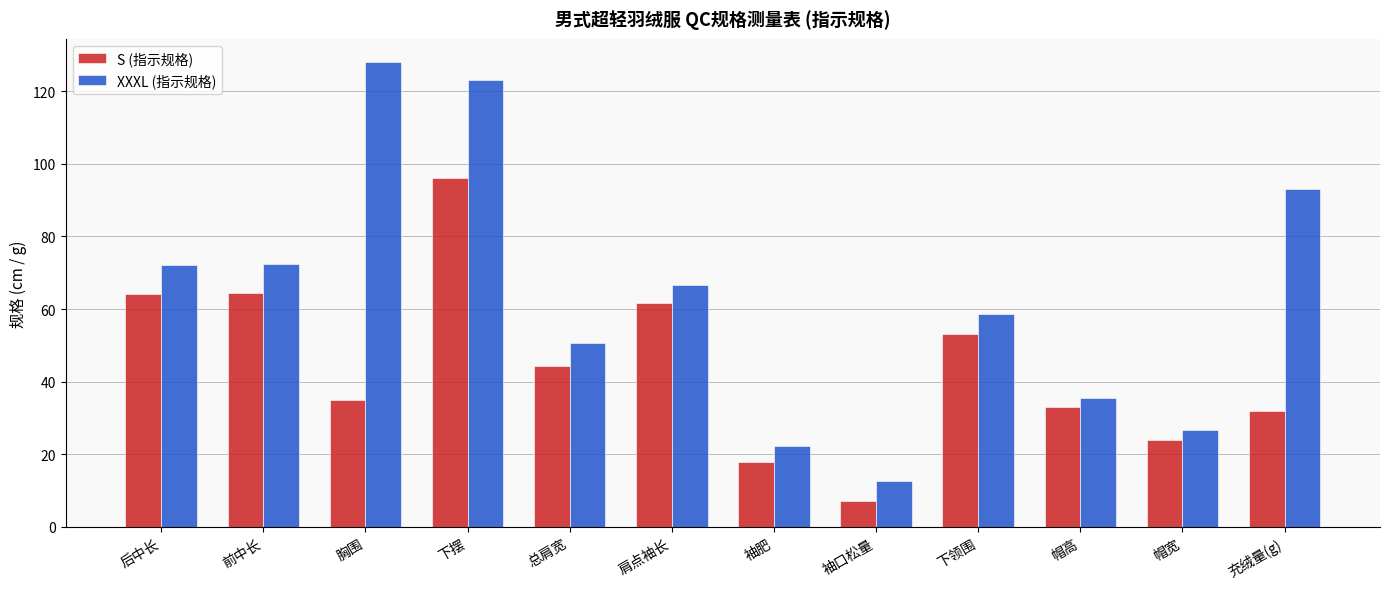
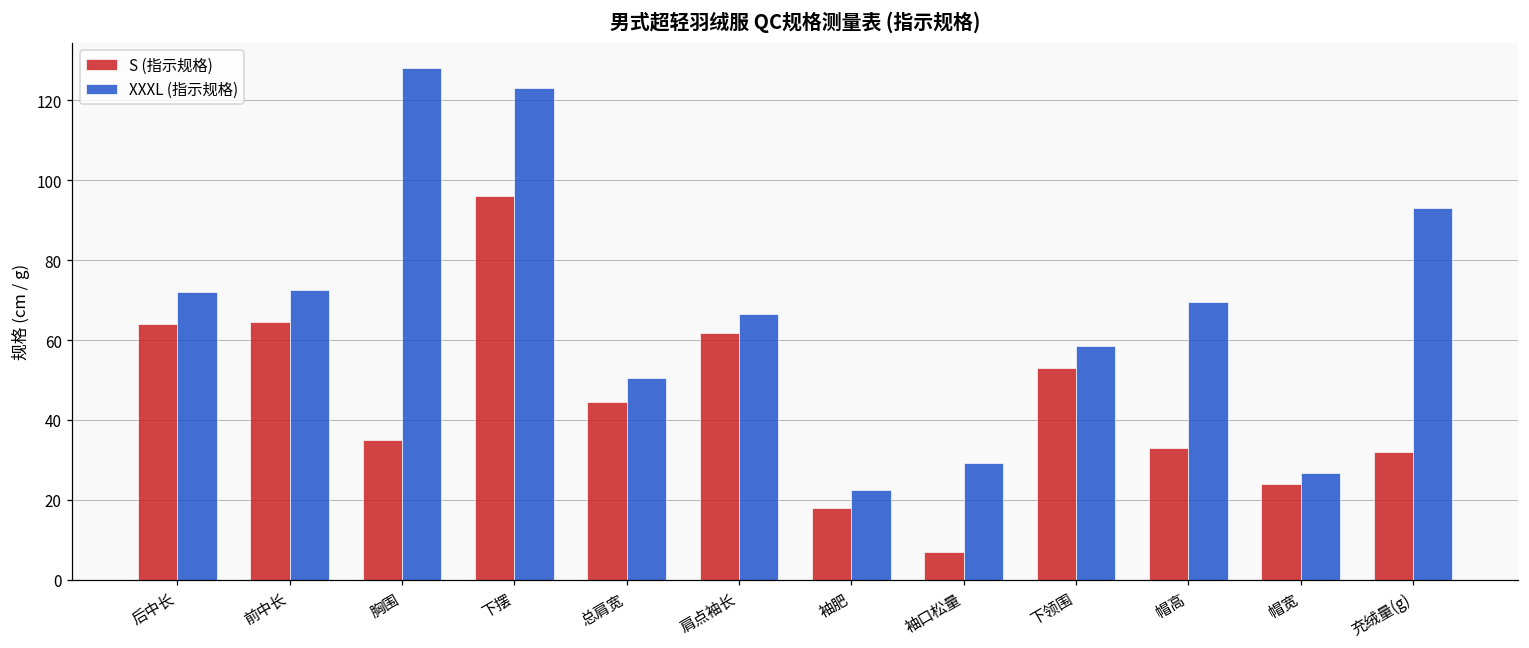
XXXL (指示规格), 袖口松量: 13 -> 29
XXXL (指示规格), 帽高: 36 -> 70
